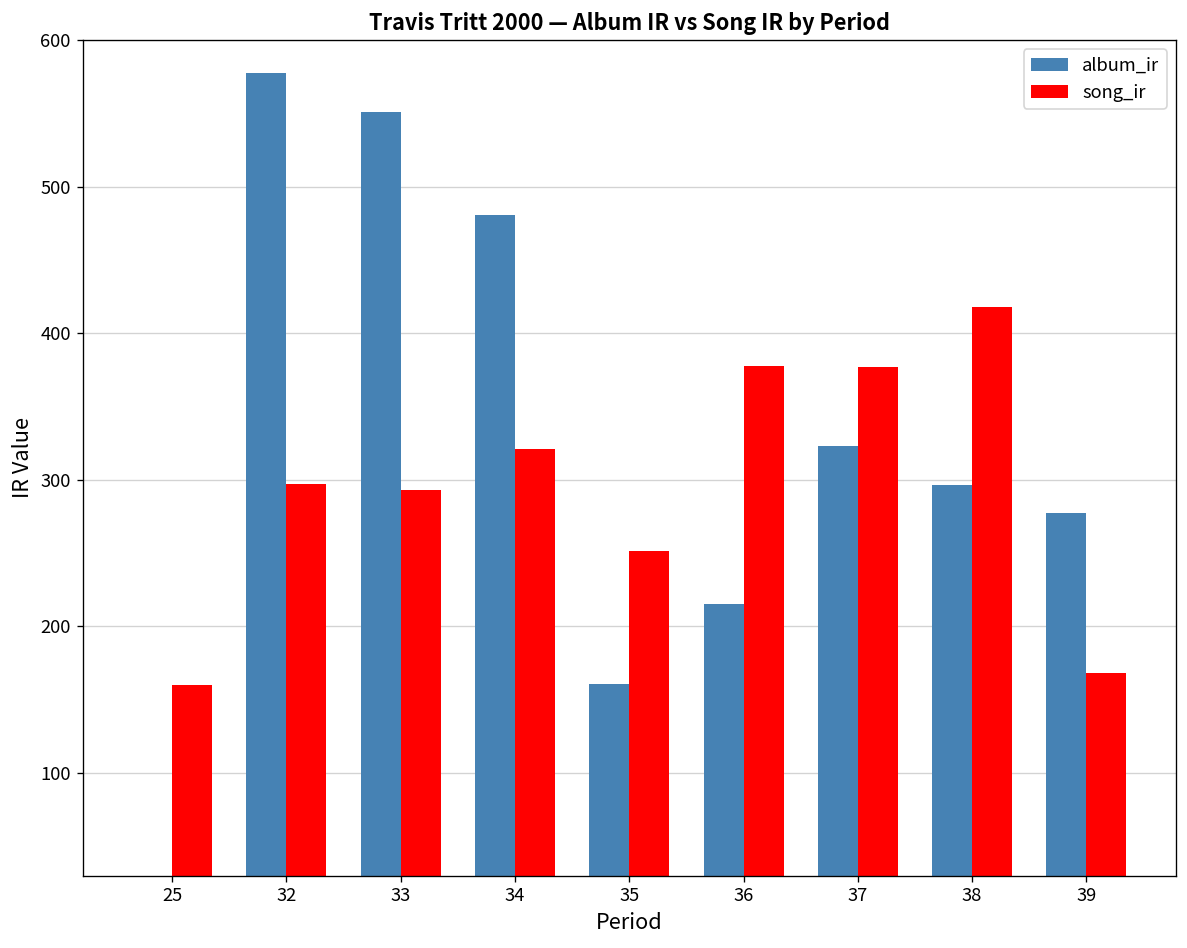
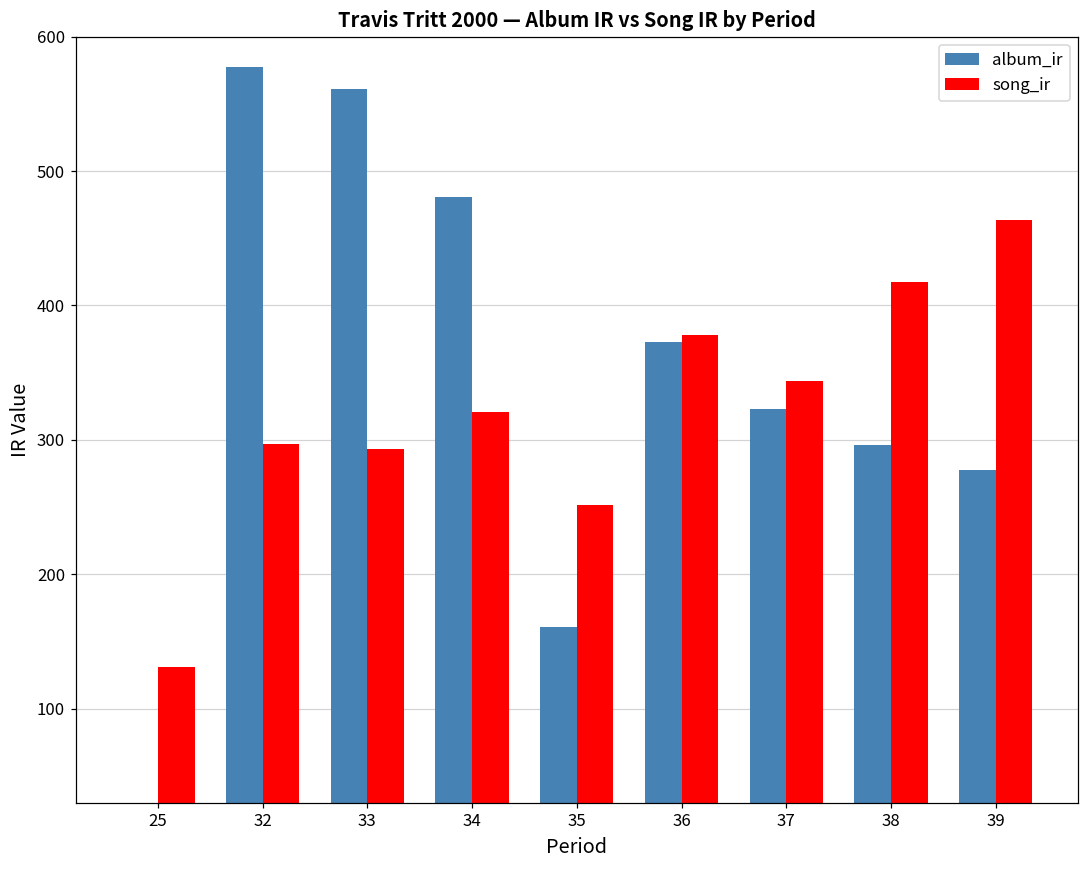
song_ir, 25: 160 -> 131
album_ir, 33: 551 -> 561
album_ir, 36: 215 -> 373
song_ir, 37: 377 -> 344
song_ir, 39: 168 -> 464
